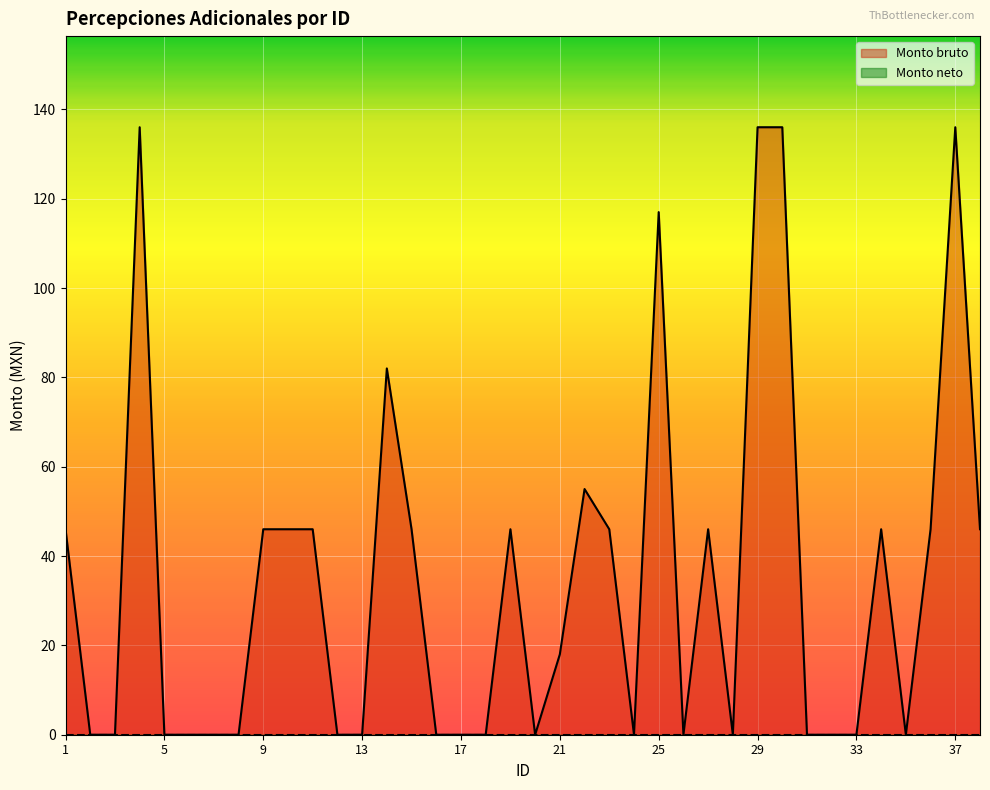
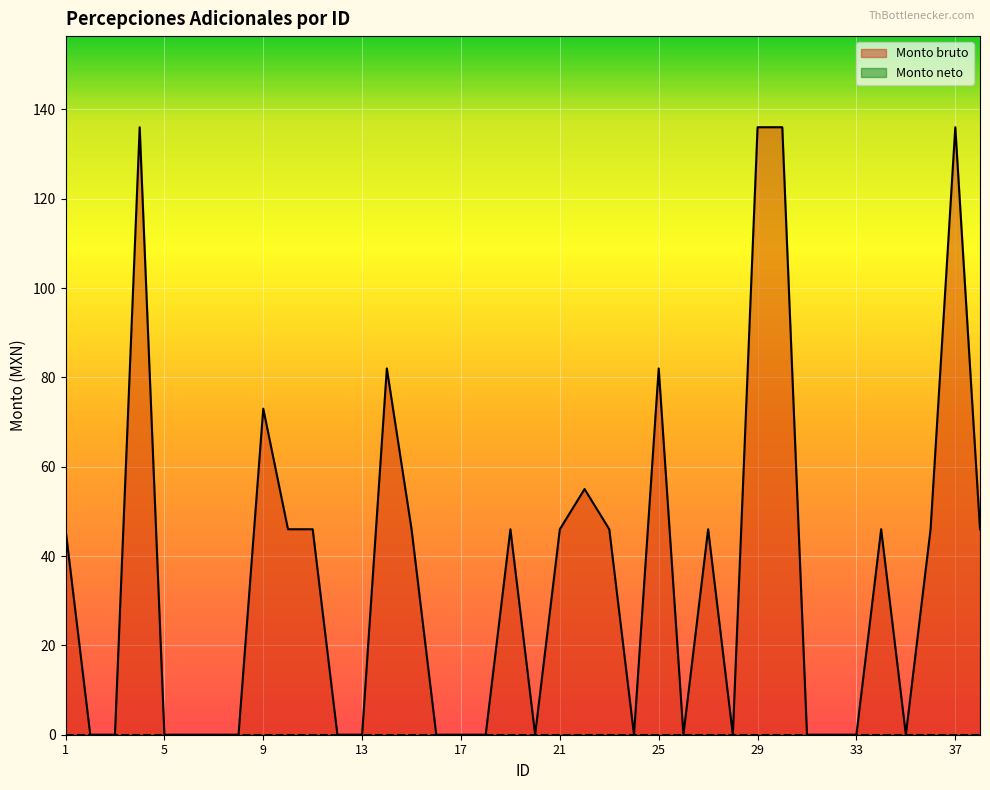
Monto bruto, 9: 46 -> 73
Monto bruto, 21: 18 -> 46
Monto bruto, 25: 117 -> 82
